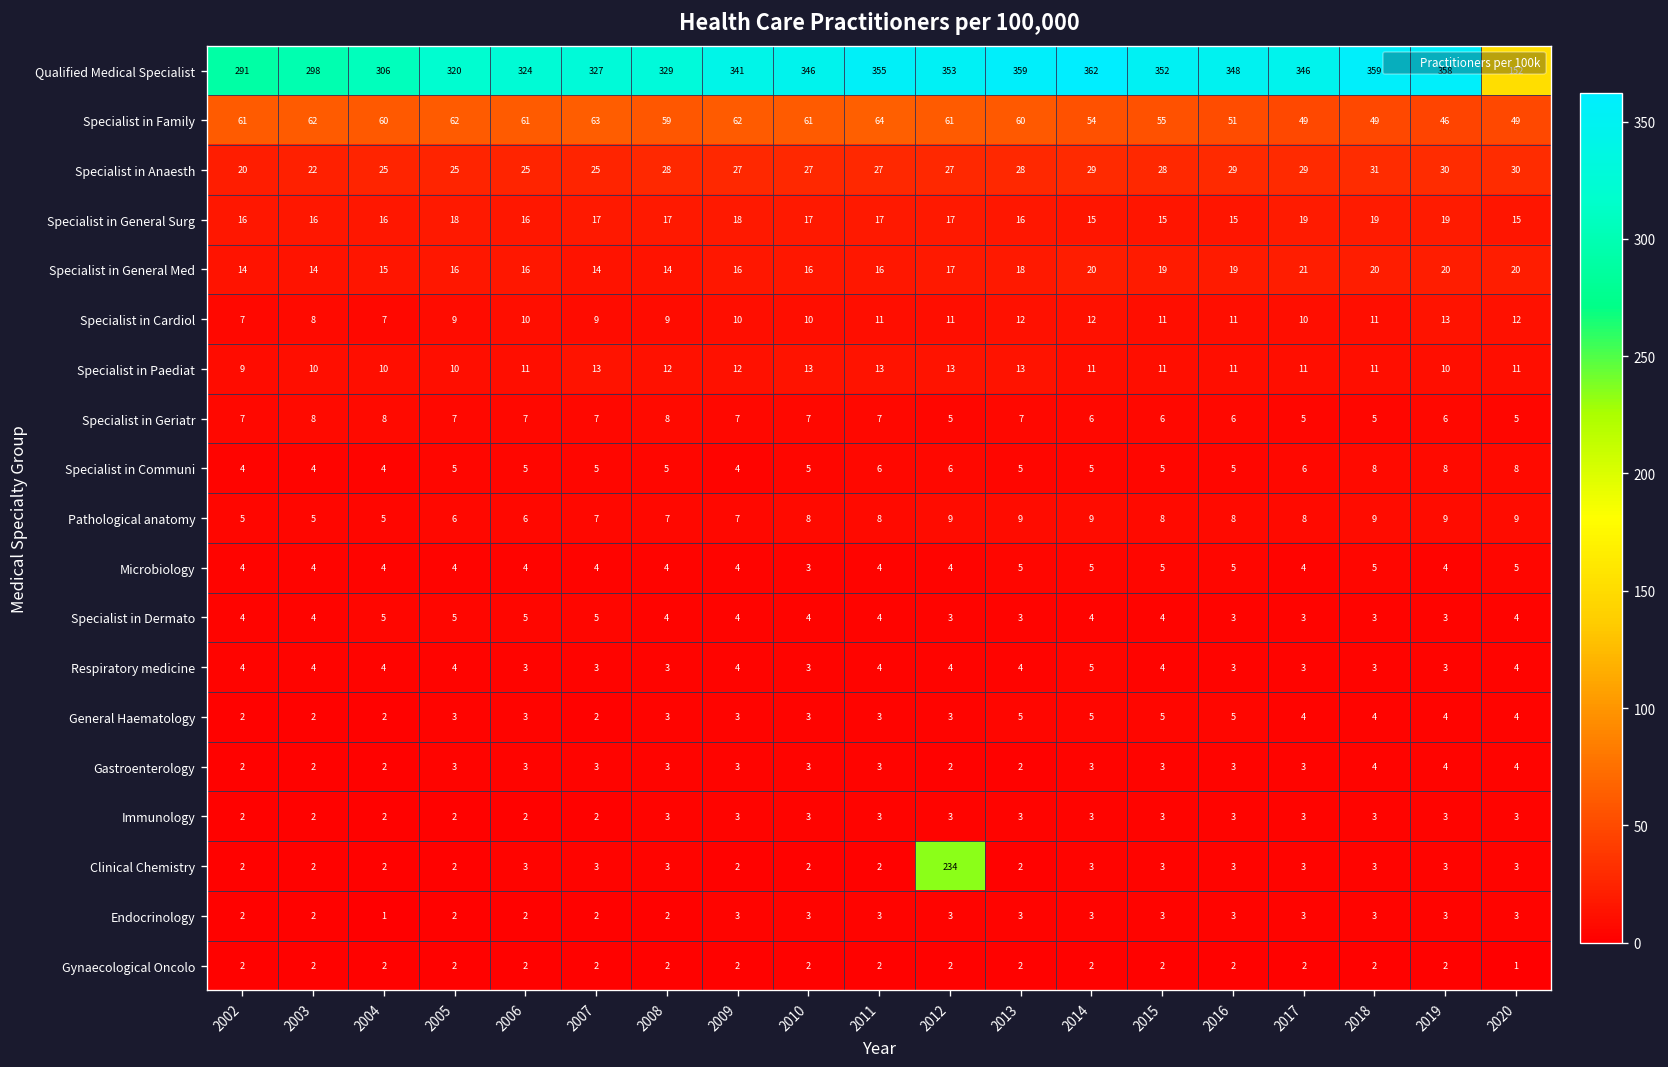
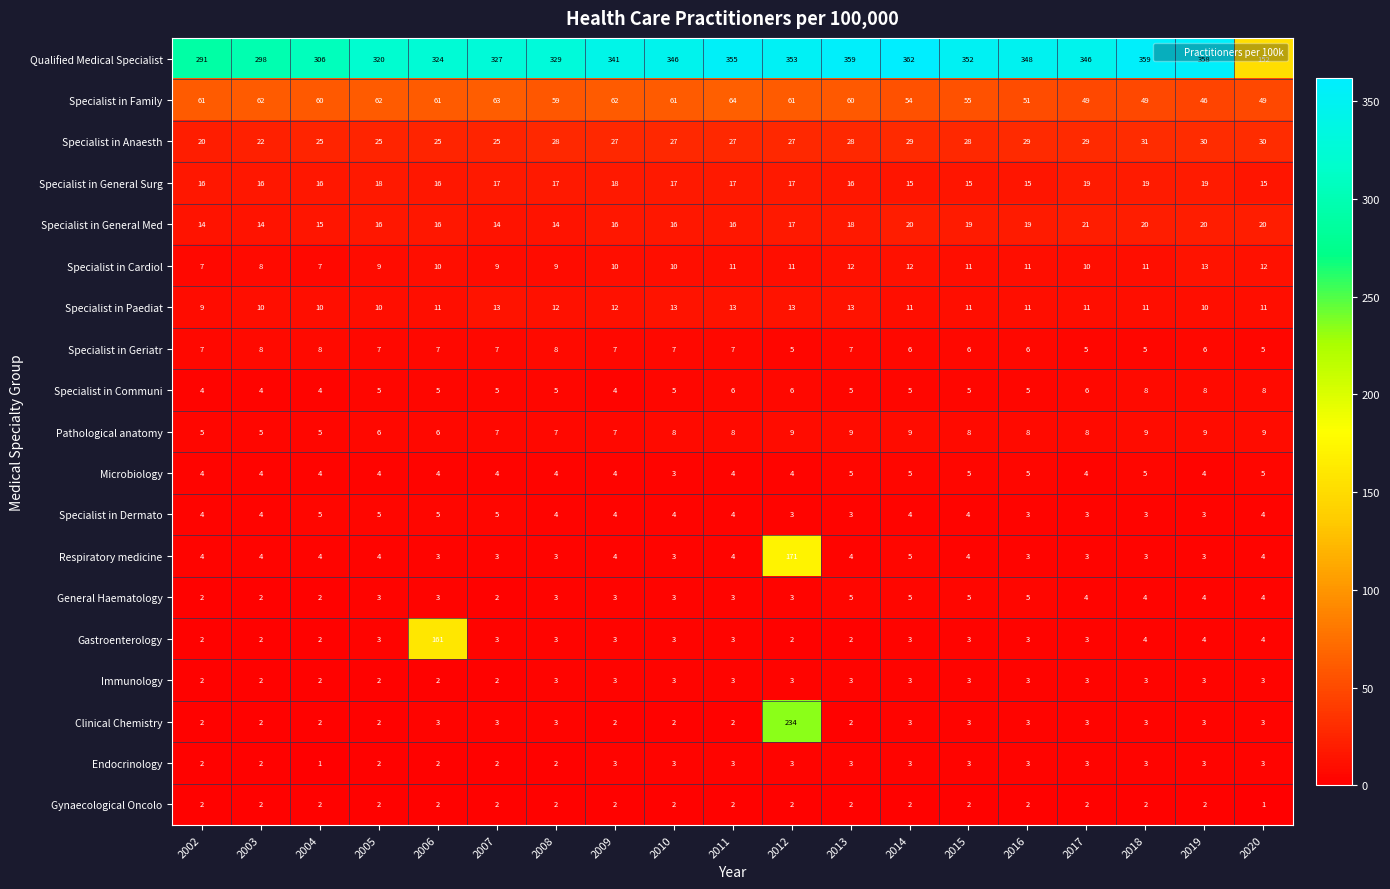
Respiratory medicine, 2012: 4 -> 171
Gastroenterology, 2006: 3 -> 161
